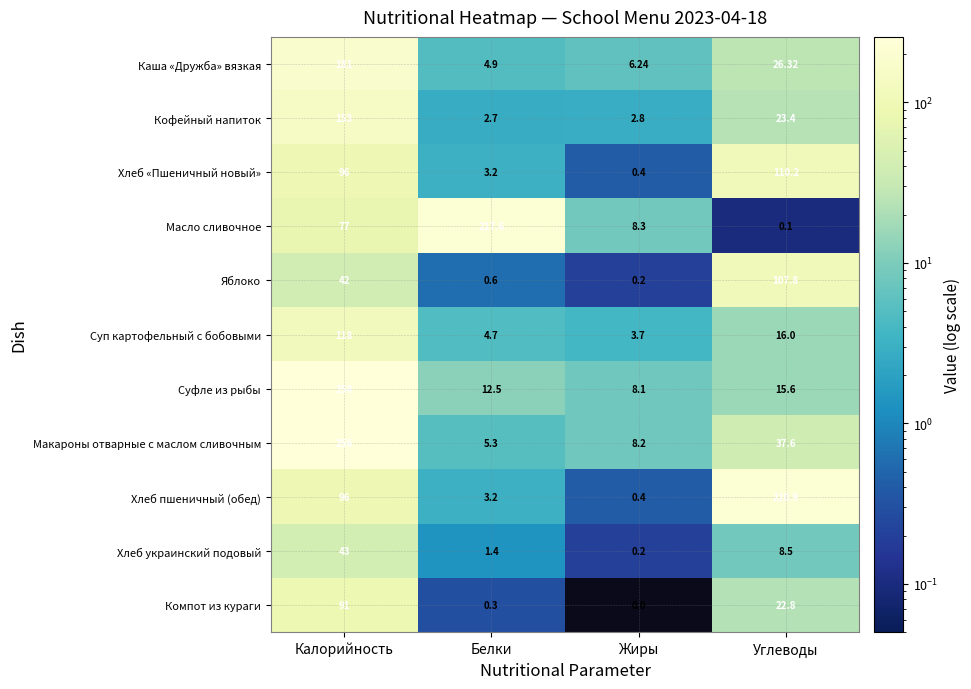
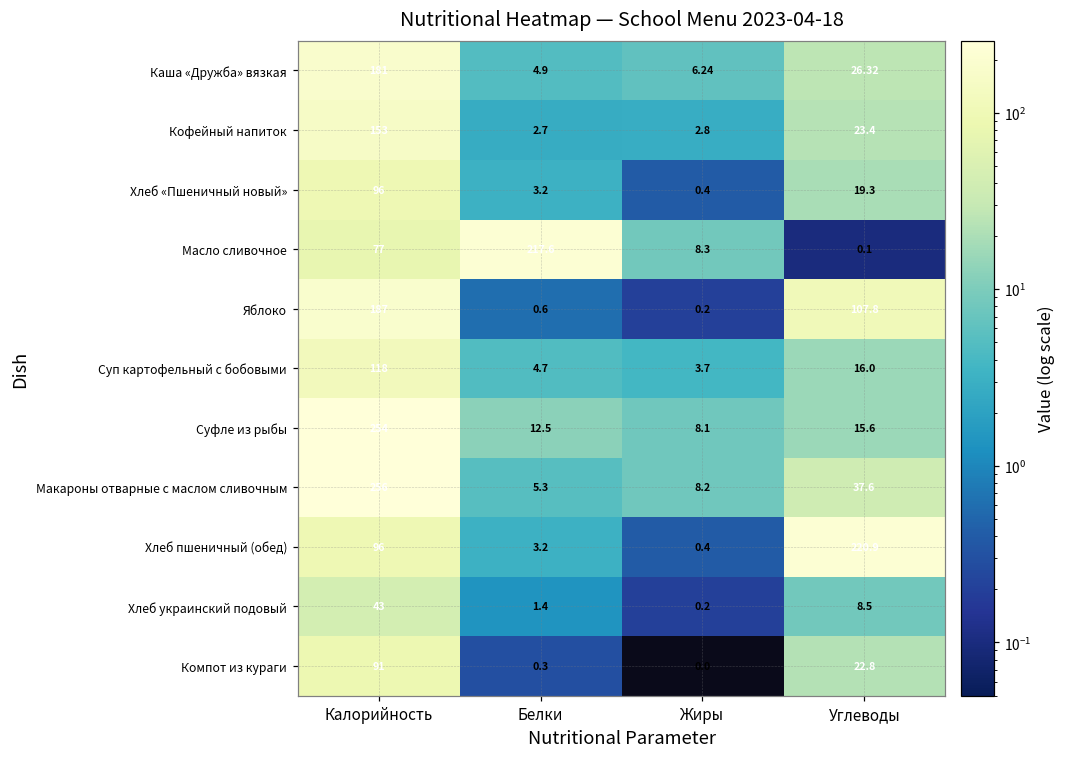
Хлеб «Пшеничный новый», Углеводы: 110.2 -> 19.3
Яблоко, Калорийность: 42 -> 187
